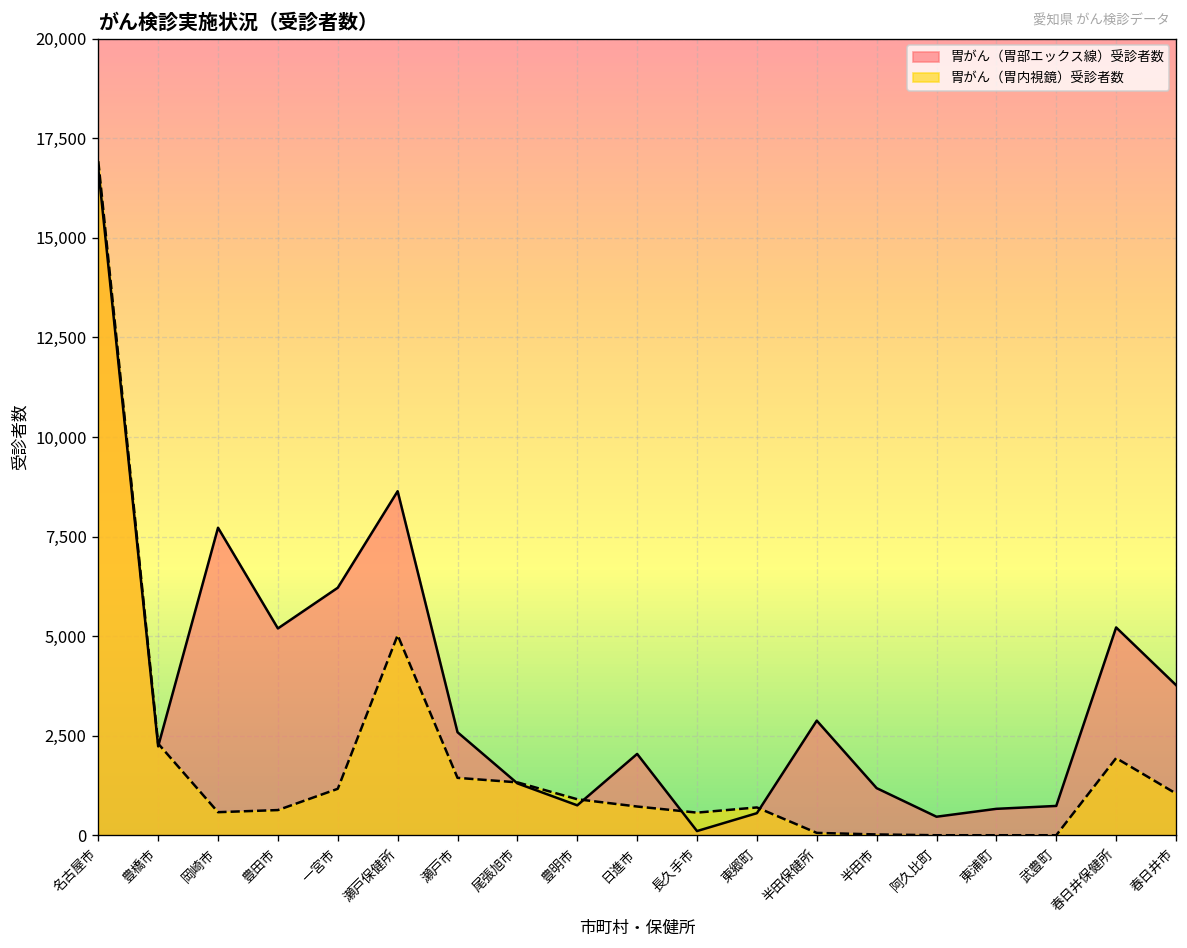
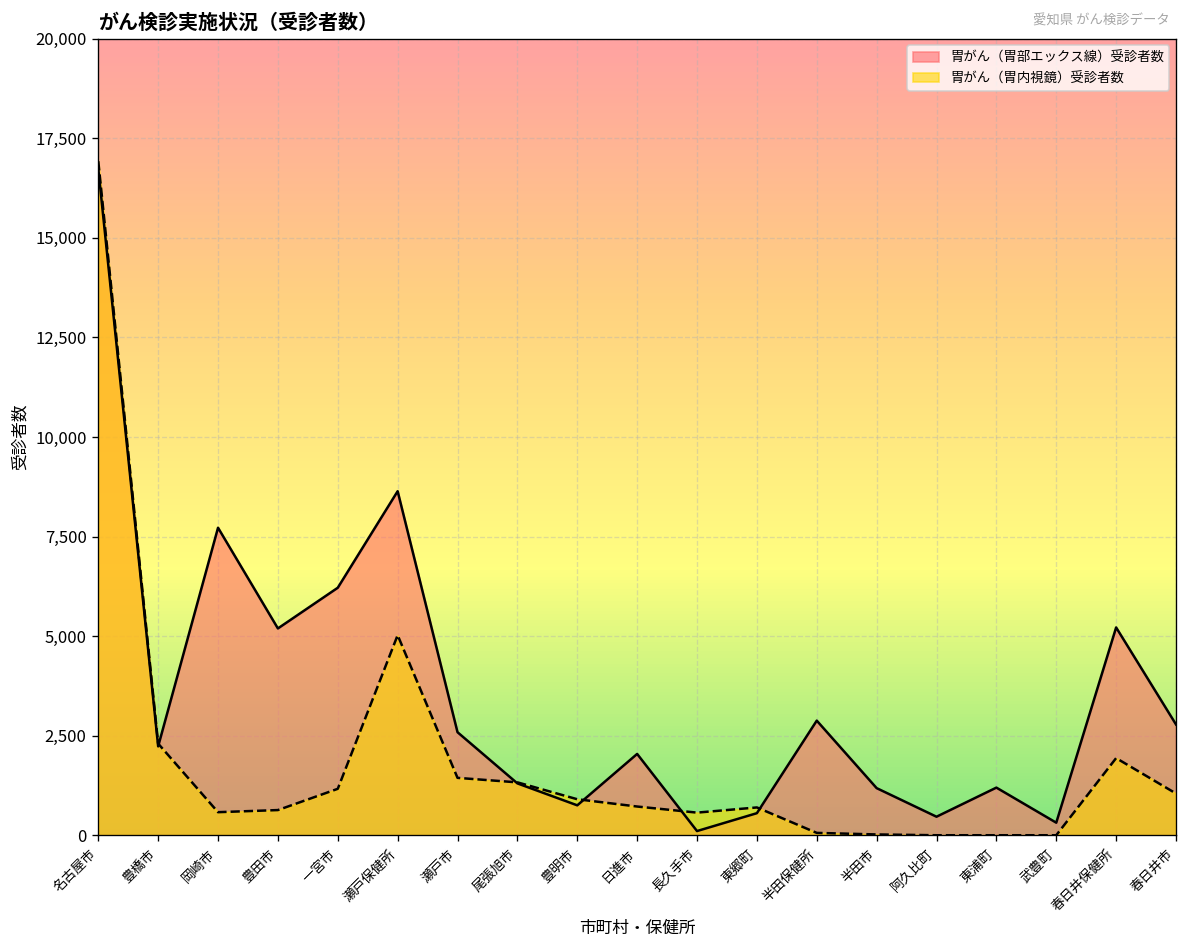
胃がん（胃部エックス線）受診者数, 東浦町: 700 -> 1,200
胃がん（胃部エックス線）受診者数, 武豊町: 700 -> 300
胃がん（胃部エックス線）受診者数, 春日井市: 3,800 -> 2,800
